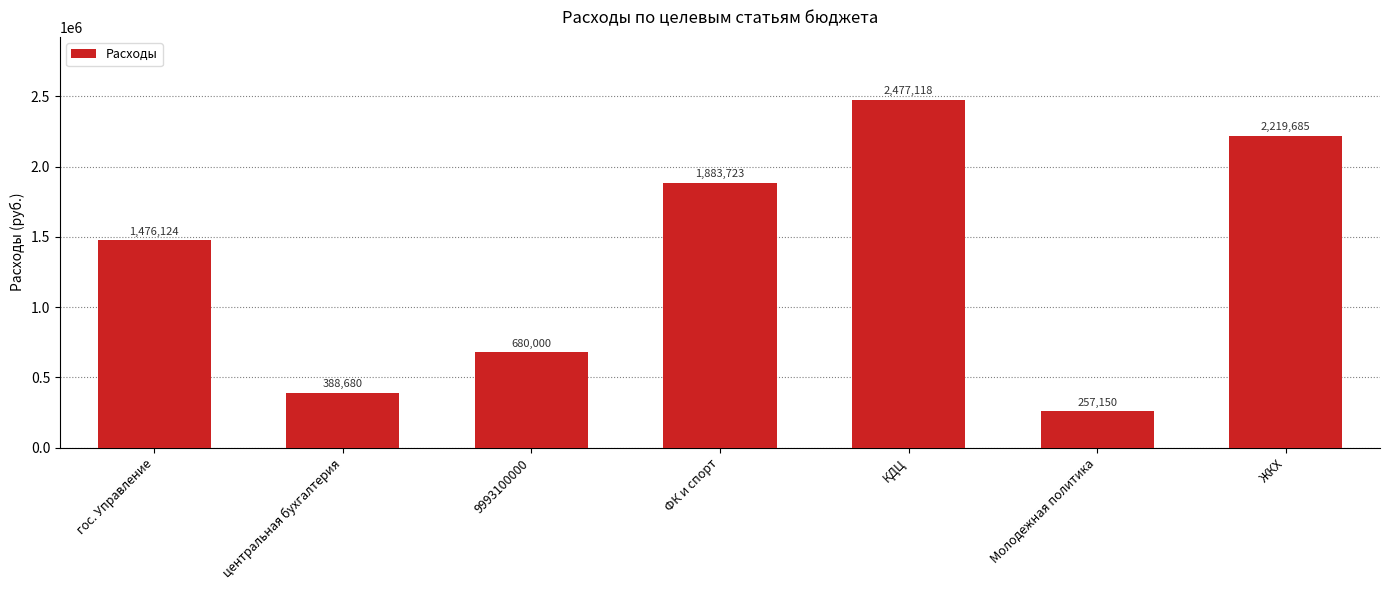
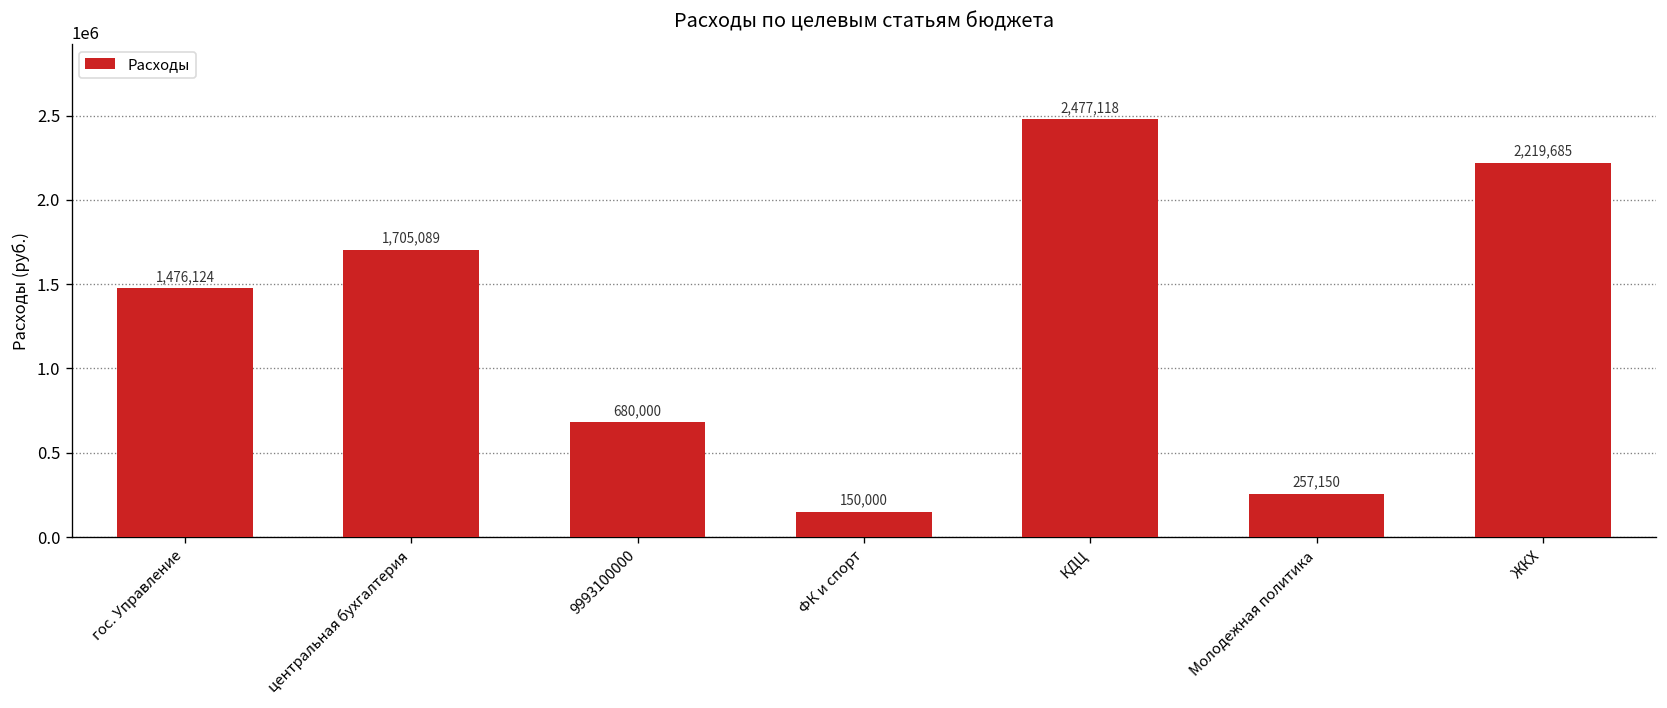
центральная бухгалтерия: 388,680 -> 1,705,089
ФК и спорт: 1,883,723 -> 150,000
